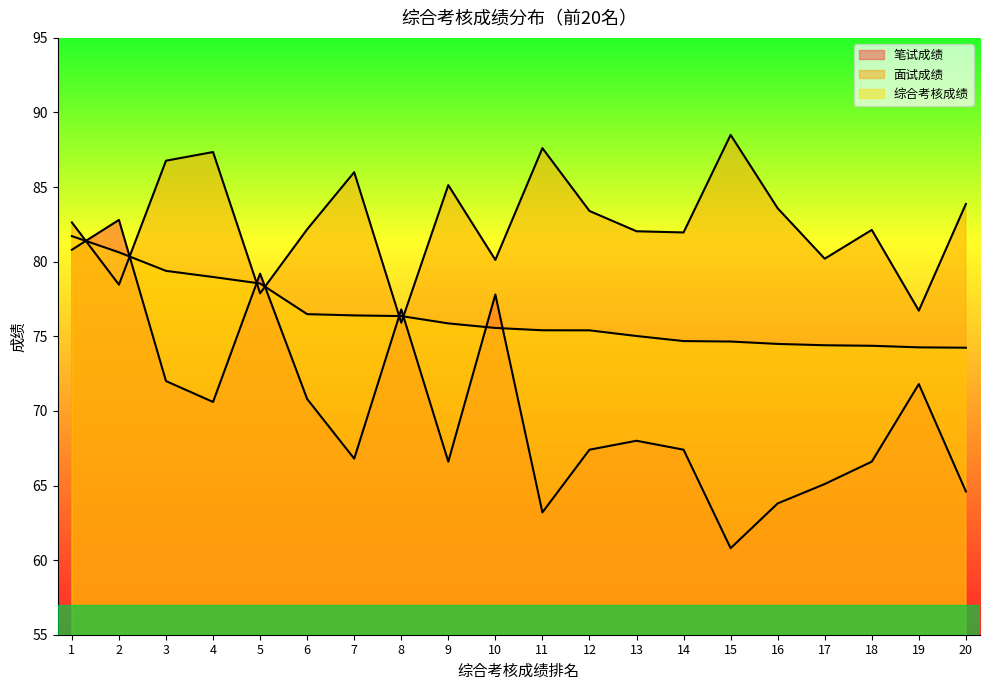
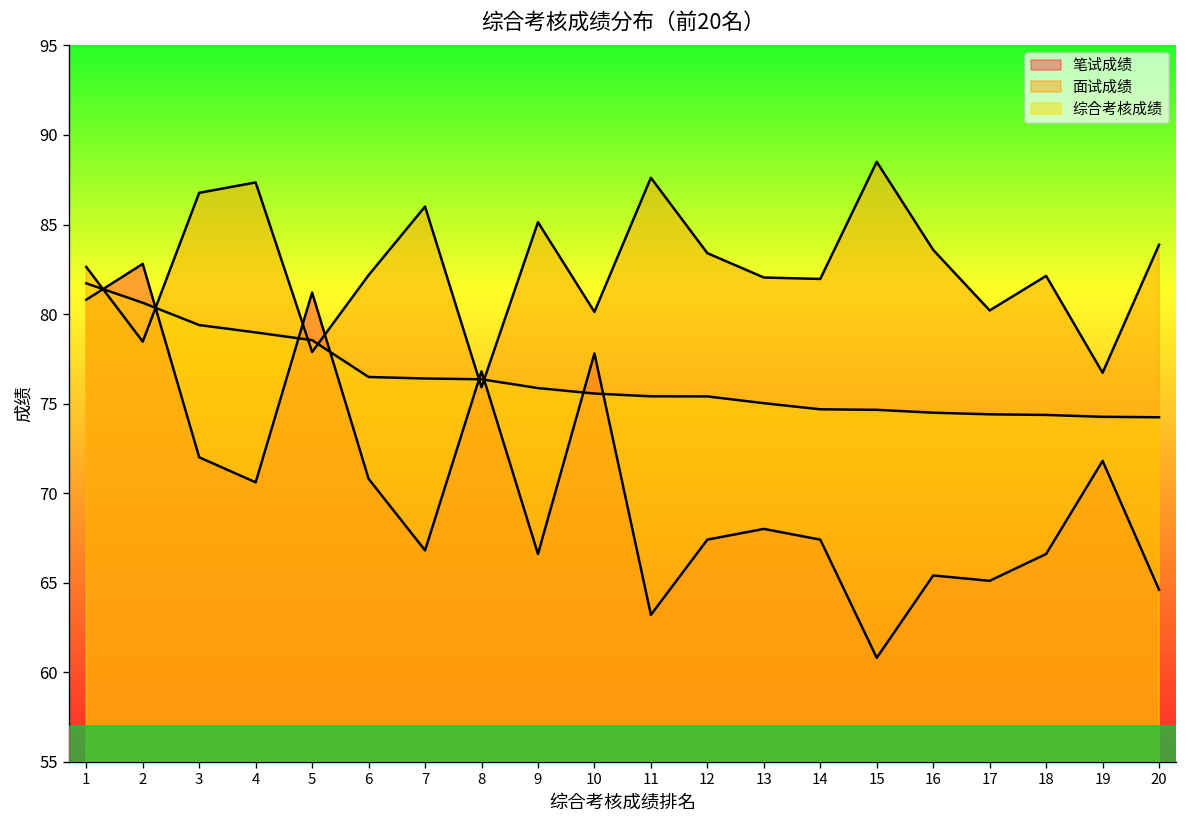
笔试成绩, 5: 79.2 -> 81.2
笔试成绩, 16: 63.8 -> 65.4
